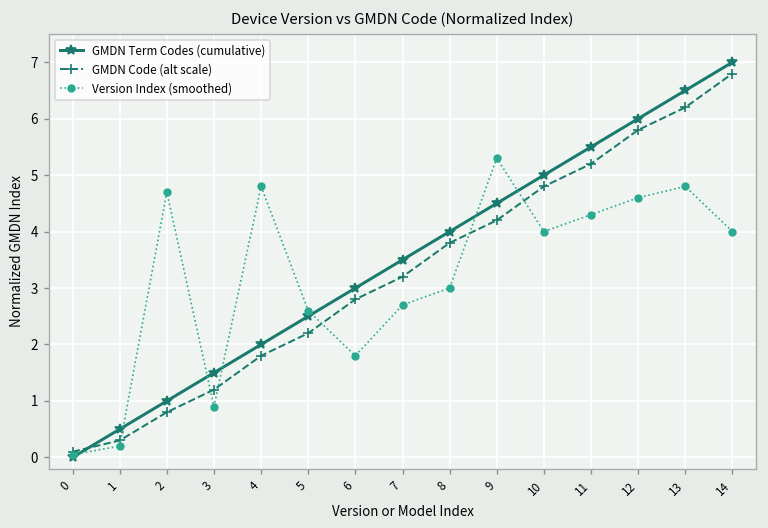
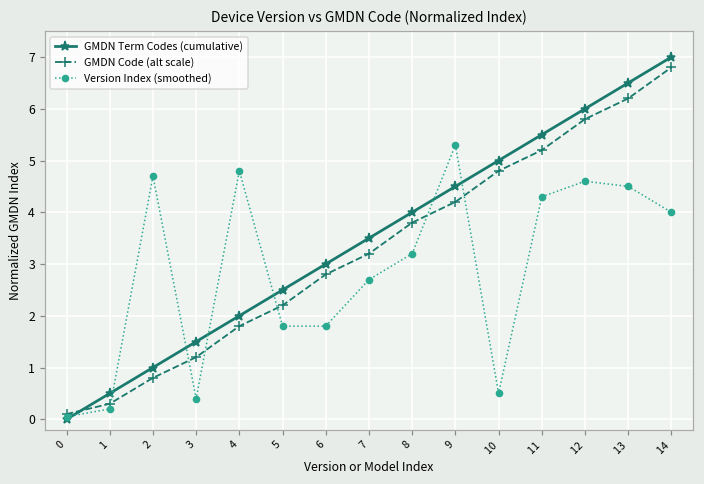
Version Index (smoothed), 3: 0.9 -> 0.4
Version Index (smoothed), 5: 2.6 -> 1.8
Version Index (smoothed), 8: 3.0 -> 3.2
Version Index (smoothed), 10: 4.0 -> 0.5
Version Index (smoothed), 13: 4.8 -> 4.5
